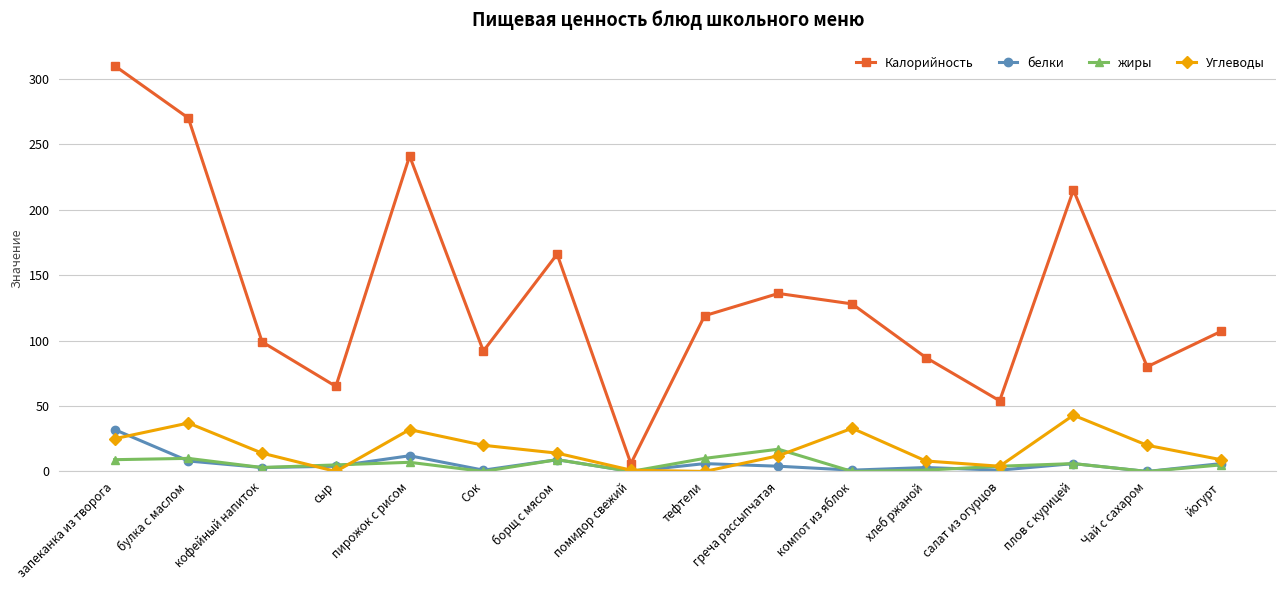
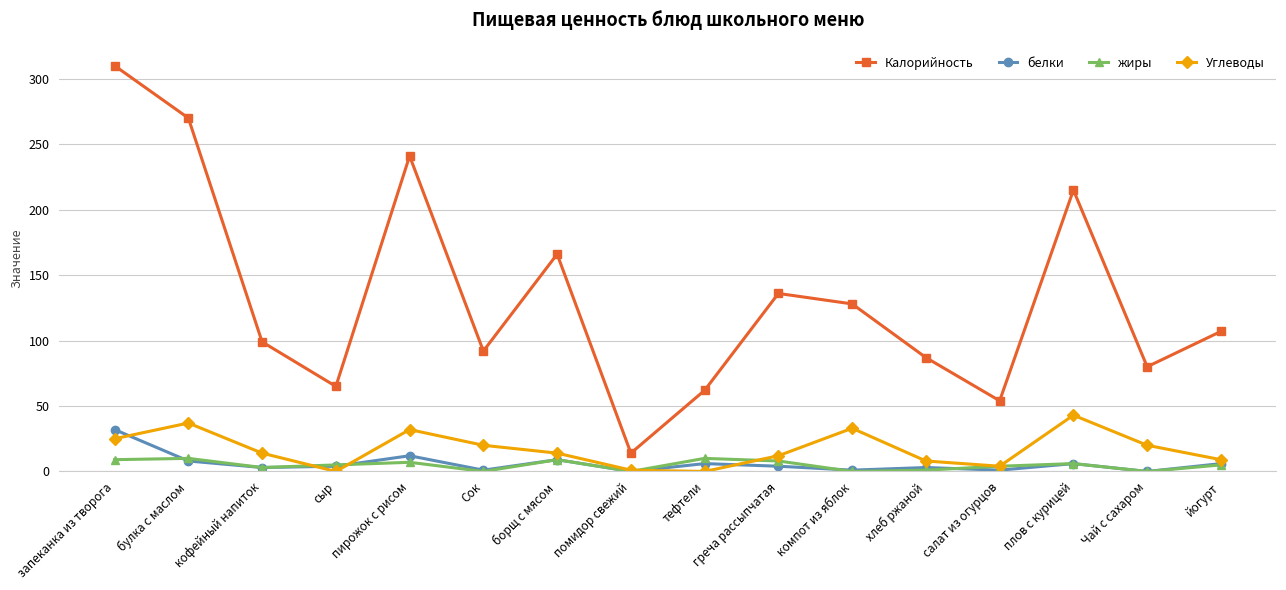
Калорийность, помидор свежий: 6 -> 14
Калорийность, тефтели: 119 -> 62
жиры, греча рассыпчатая: 17 -> 8
